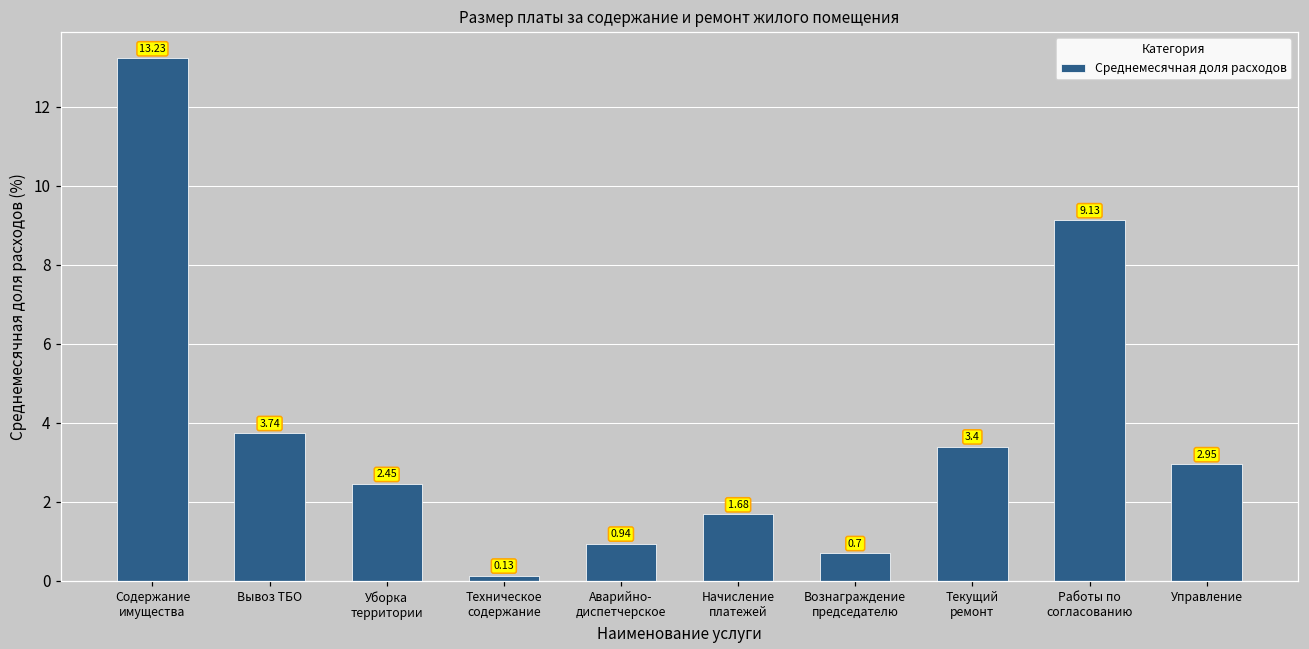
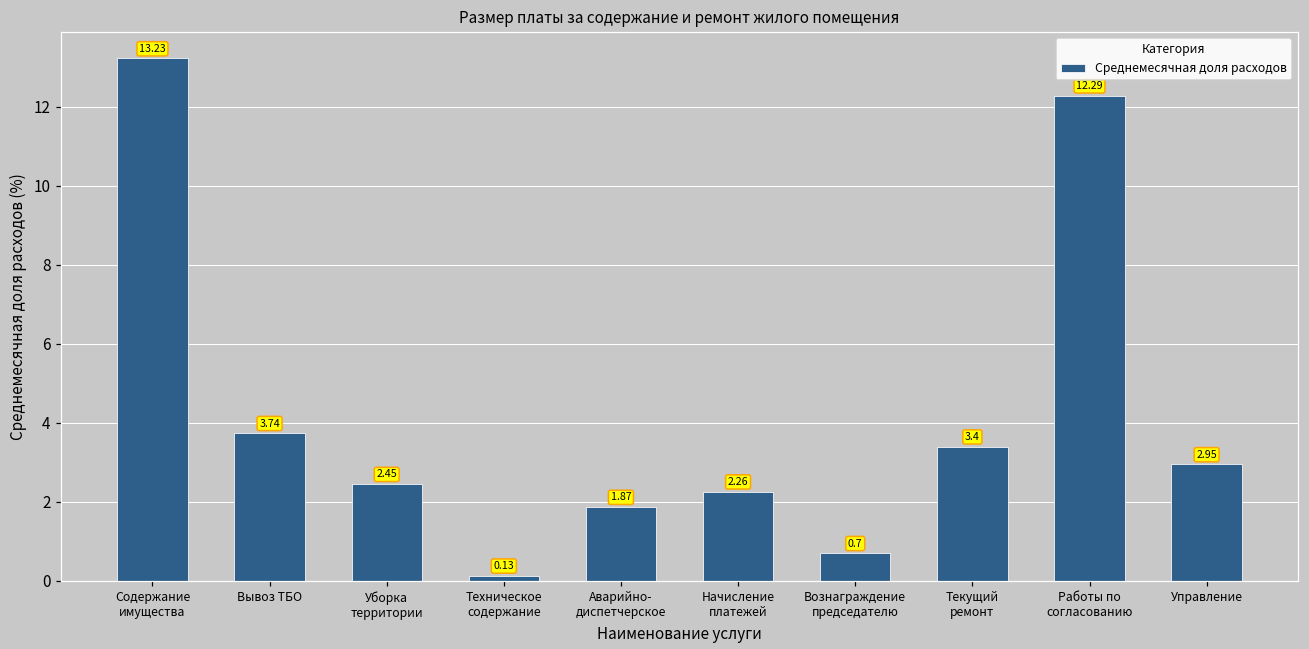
Аварийно- диспетчерское: 0.94 -> 1.87
Начисление платежей: 1.68 -> 2.26
Работы по согласованию: 9.13 -> 12.29
